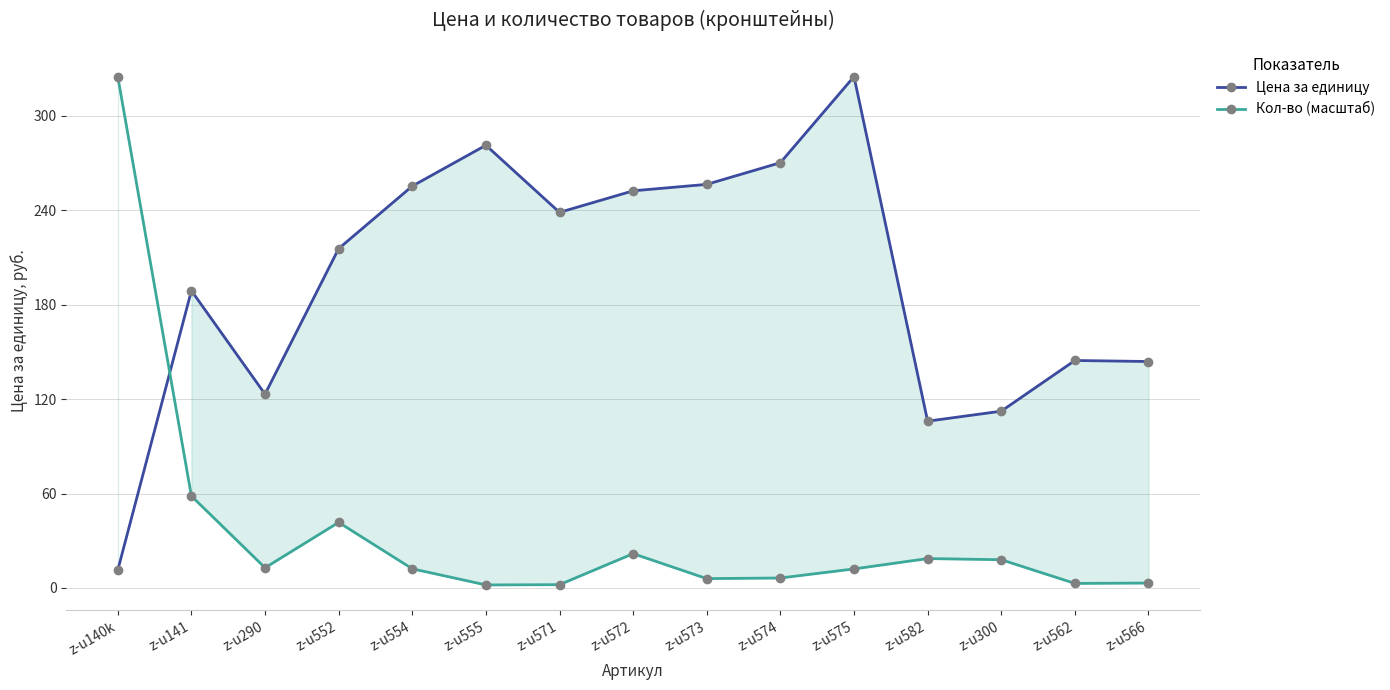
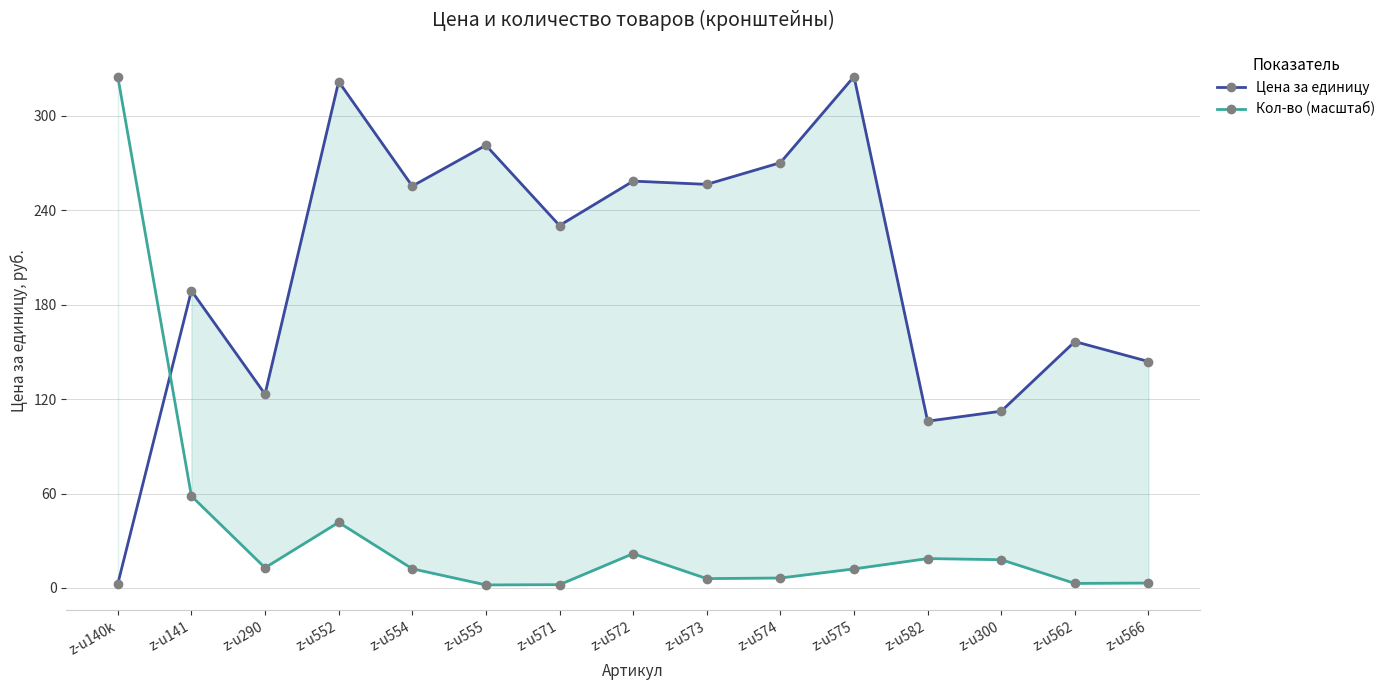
Цена за единицу, z-u140k: 11 -> 3
Цена за единицу, z-u552: 216 -> 322
Цена за единицу, z-u571: 239 -> 230
Цена за единицу, z-u572: 252 -> 258
Цена за единицу, z-u562: 145 -> 157
